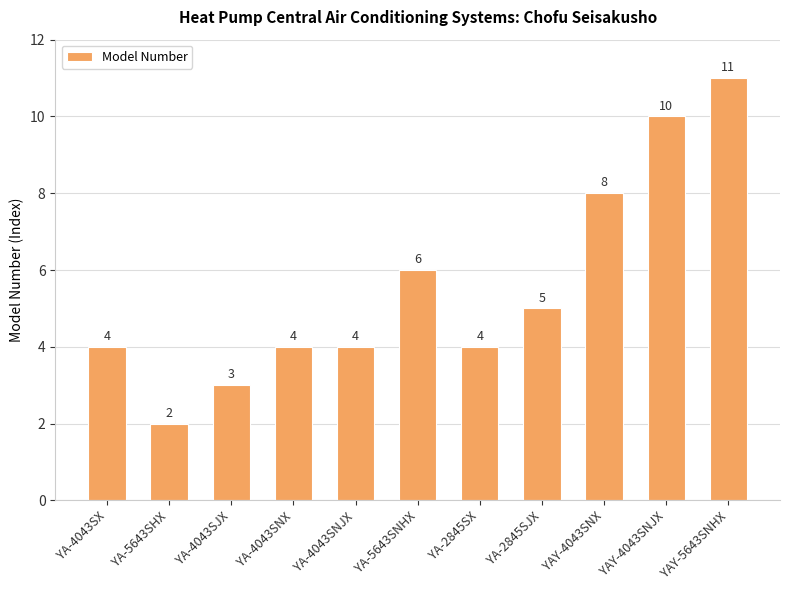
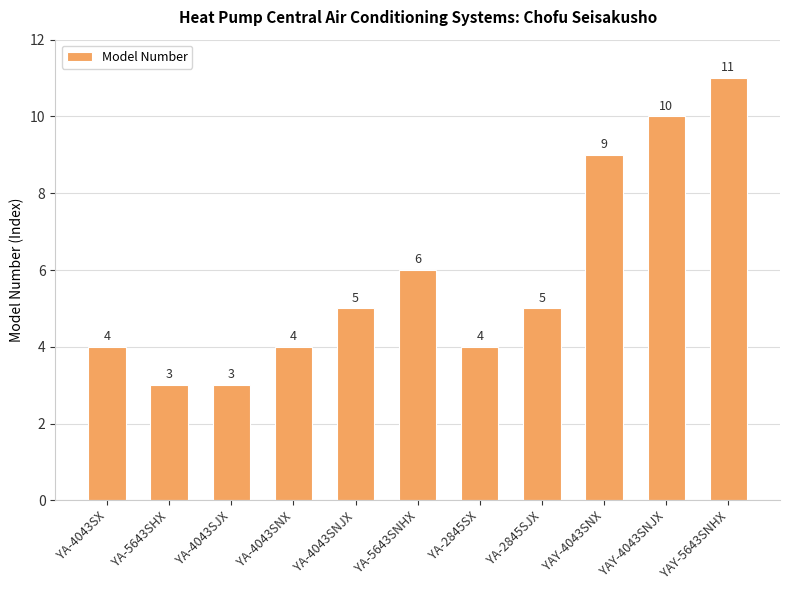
YA-5643SHX: 2 -> 3
YA-4043SNJX: 4 -> 5
YAY-4043SNX: 8 -> 9
